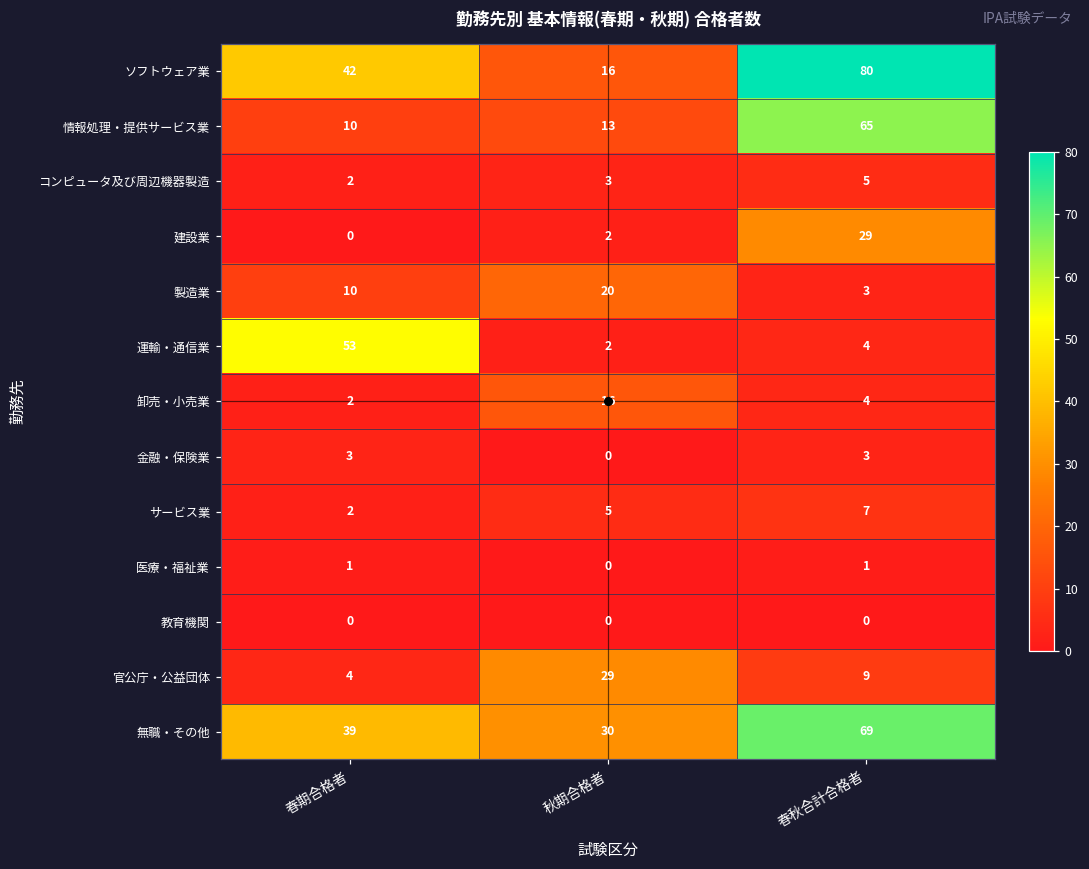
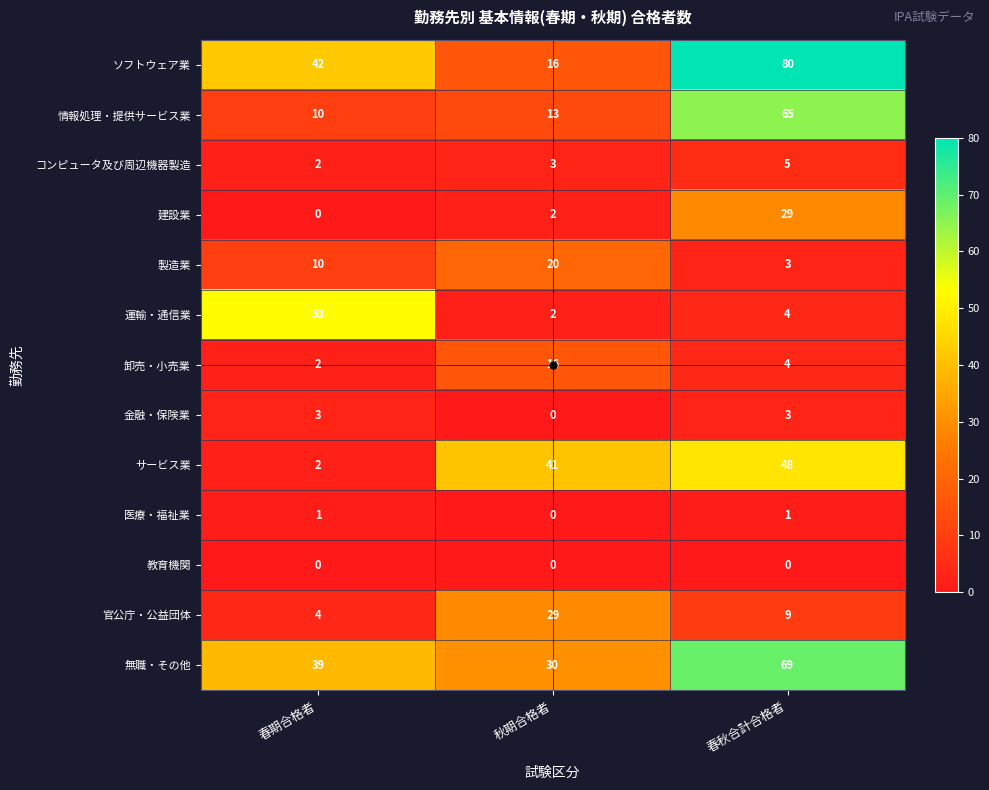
サービス業, 秋期合格者: 5 -> 41
サービス業, 春秋合計合格者: 7 -> 48
